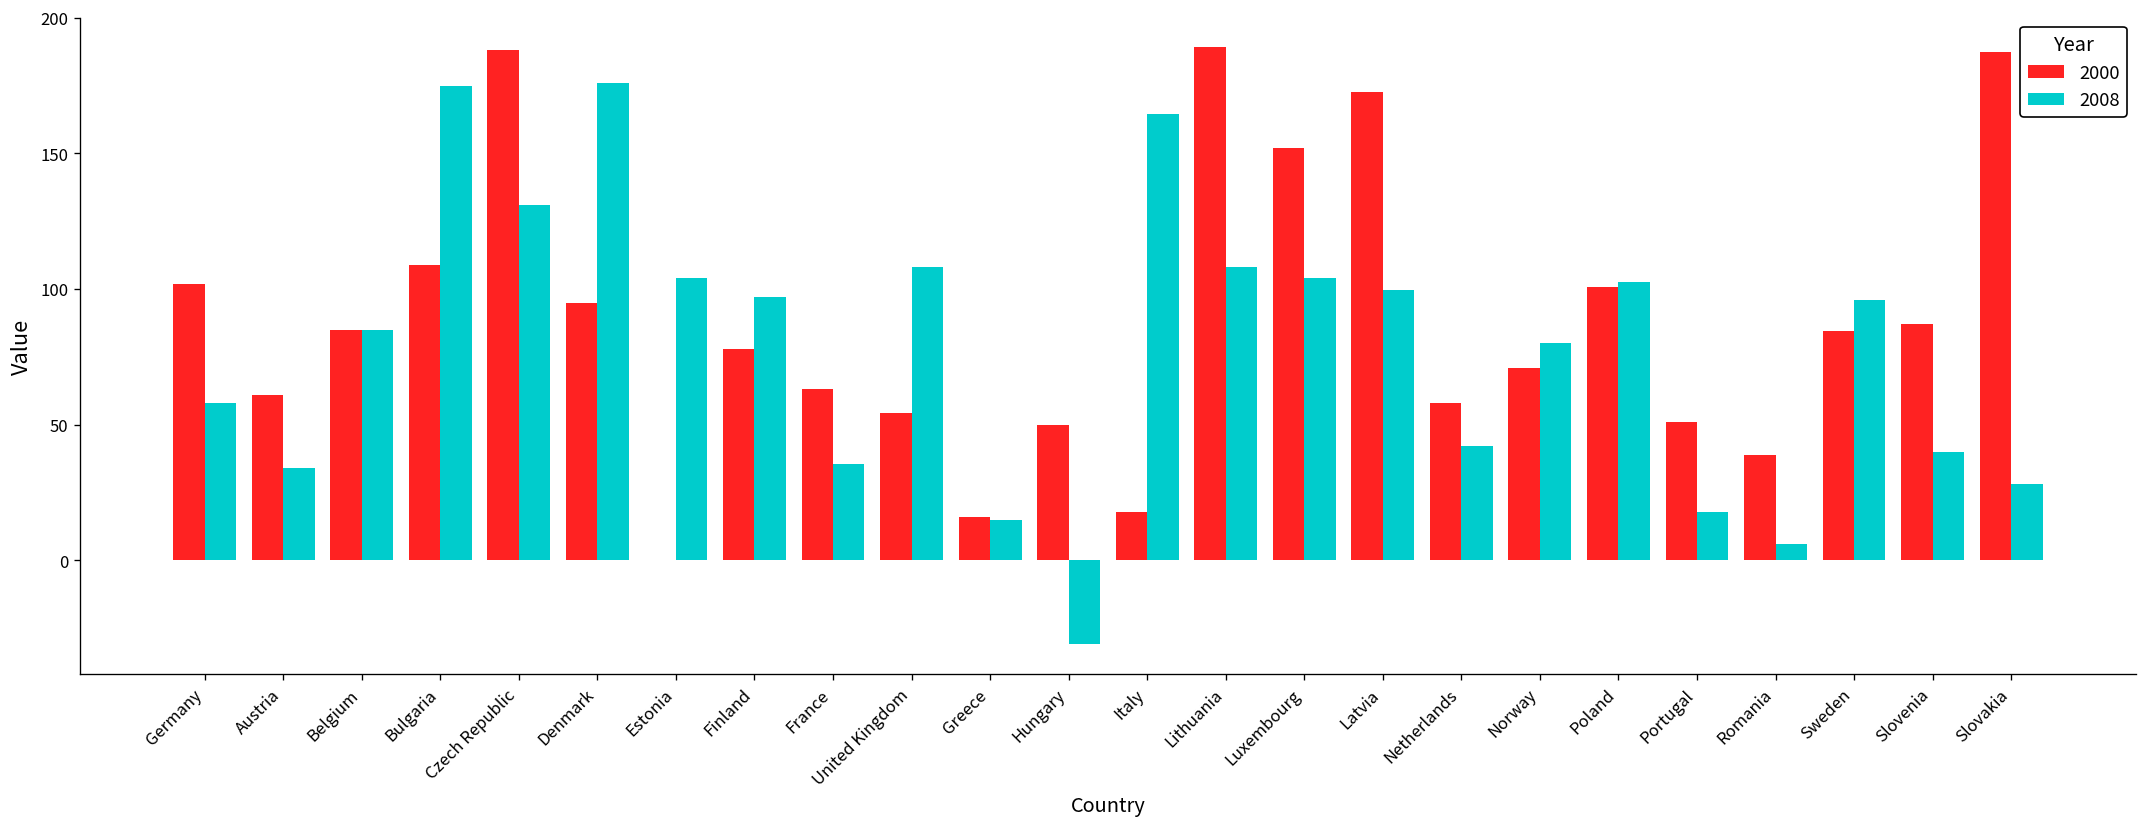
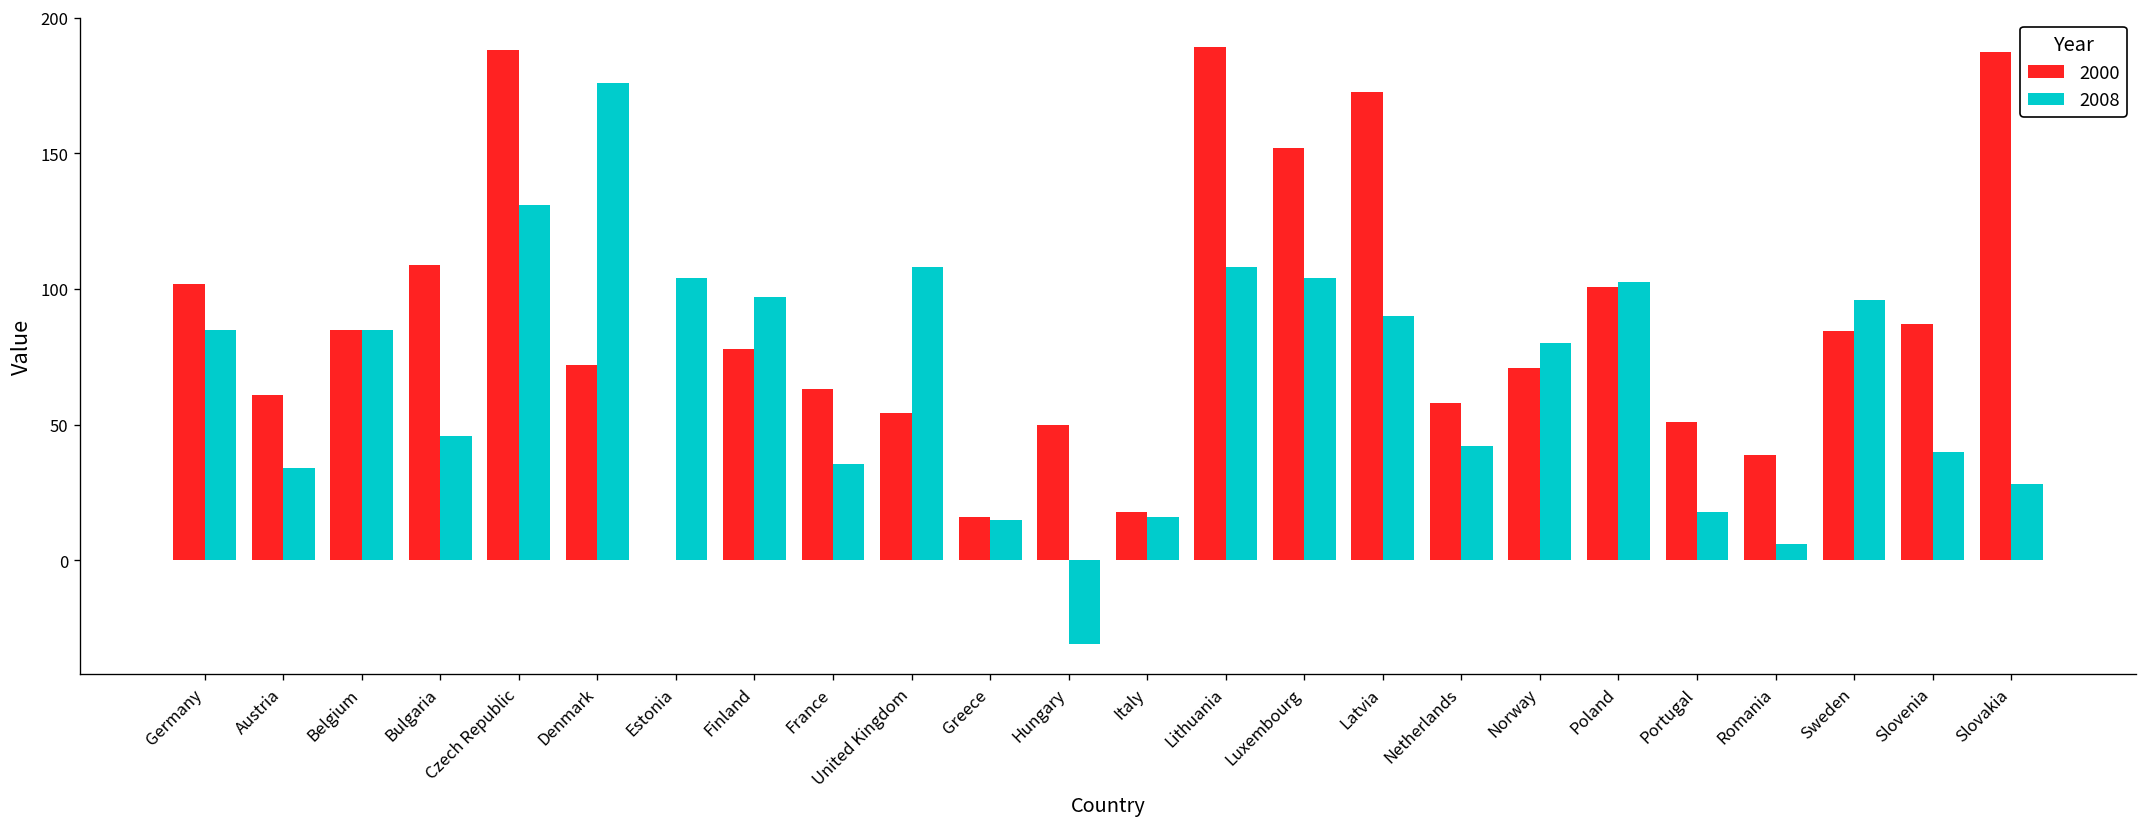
2008, Germany: 58 -> 85
2008, Bulgaria: 175 -> 46
2000, Denmark: 95 -> 72
2008, Italy: 164 -> 16
2008, Latvia: 100 -> 90
